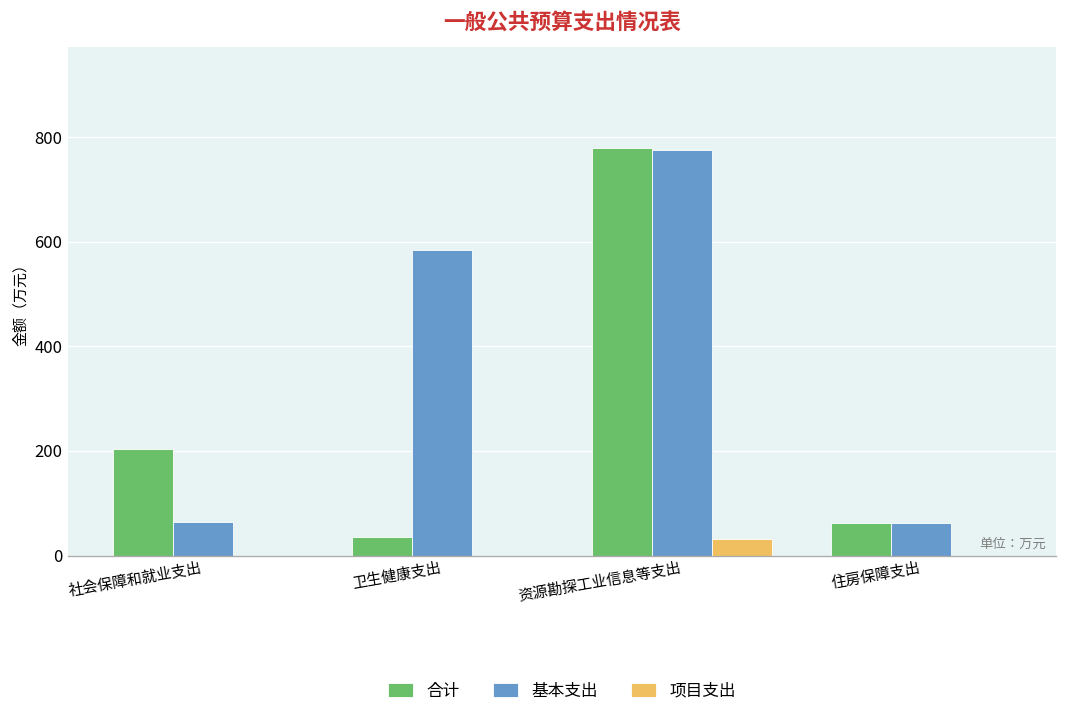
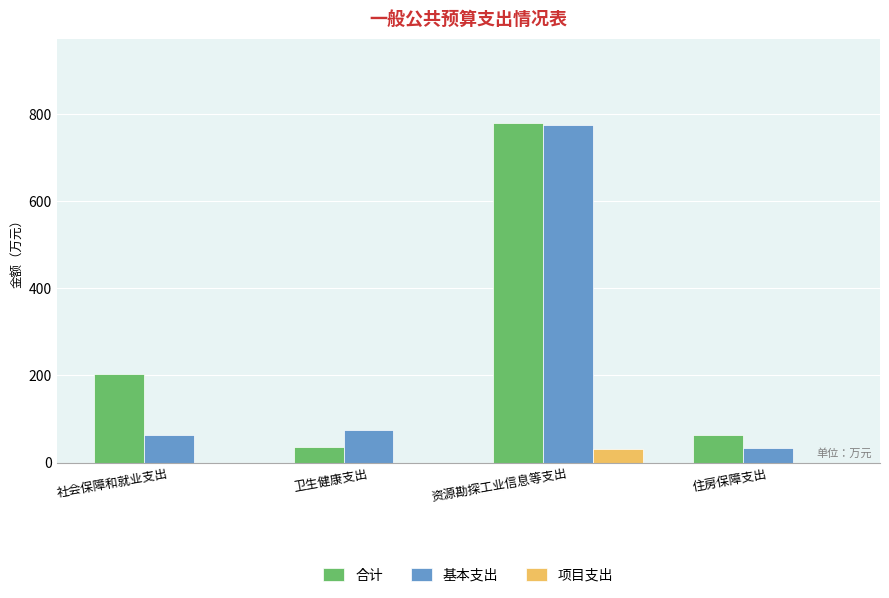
基本支出, 卫生健康支出: 580 -> 80
基本支出, 住房保障支出: 60 -> 30
